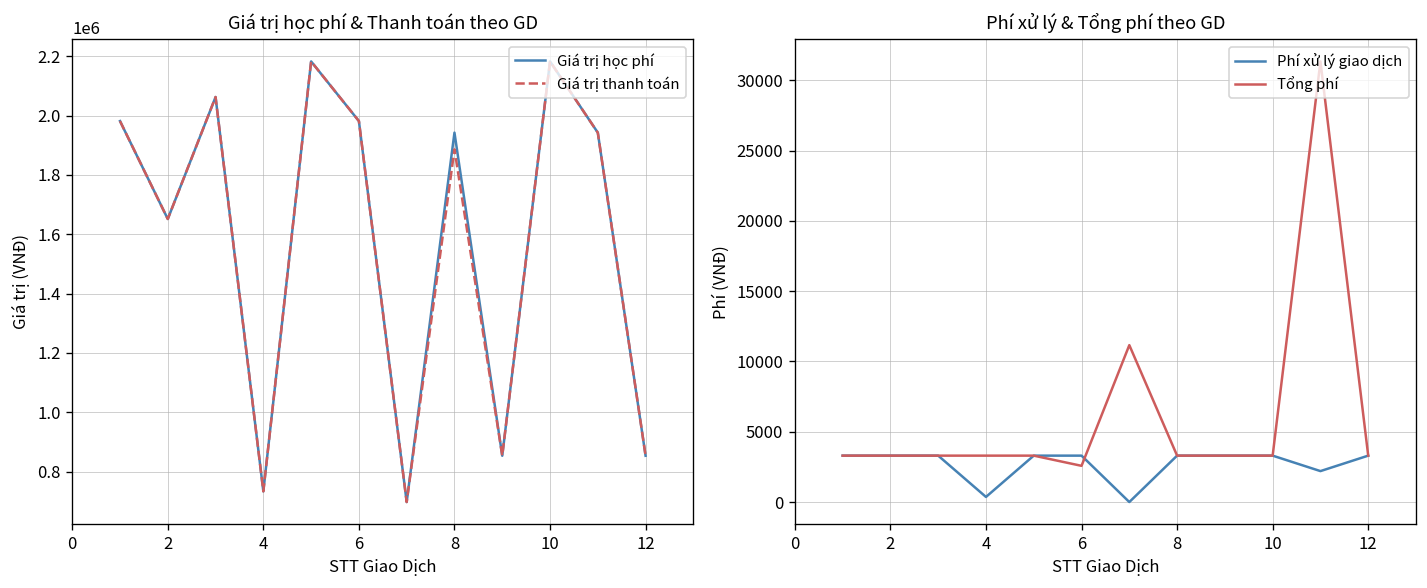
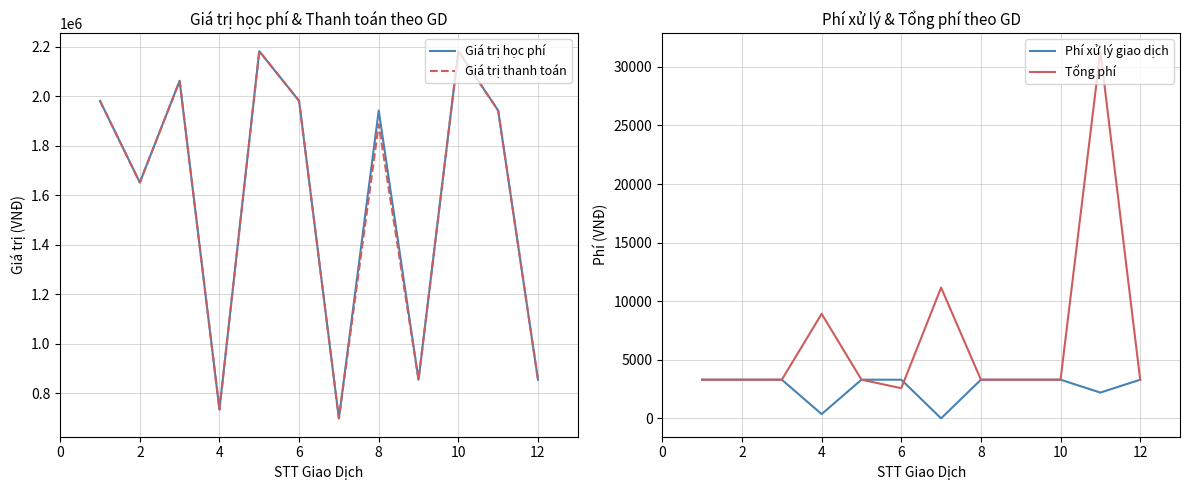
Phí xử lý & Tổng phí theo GD, Tổng phí, 4: 3300 -> 8900
